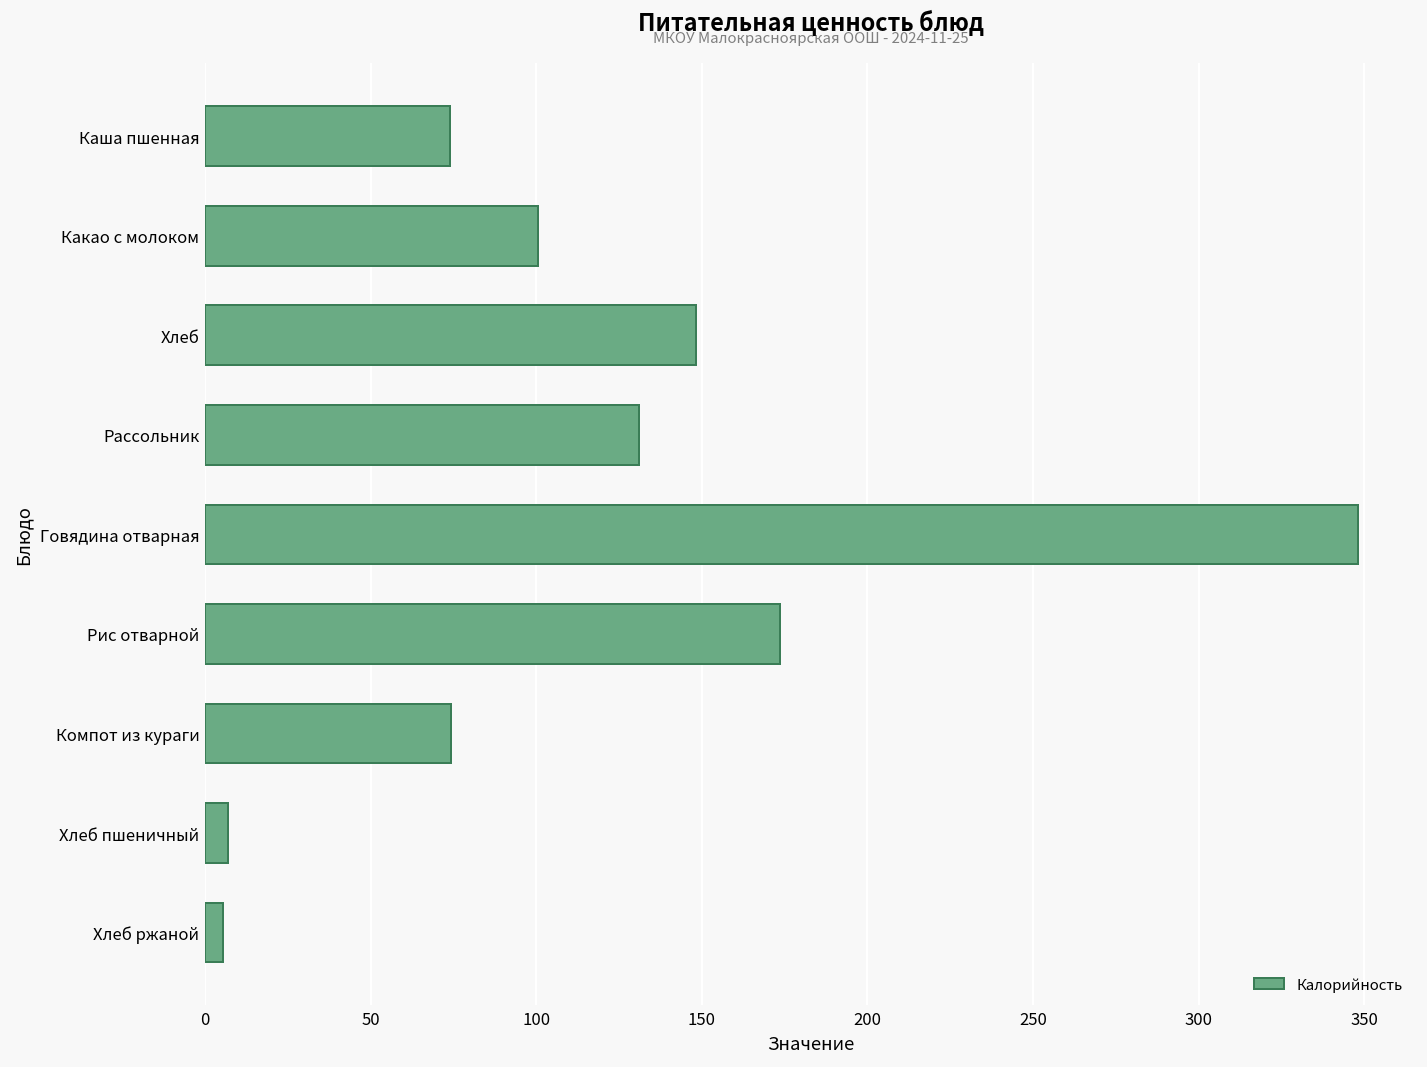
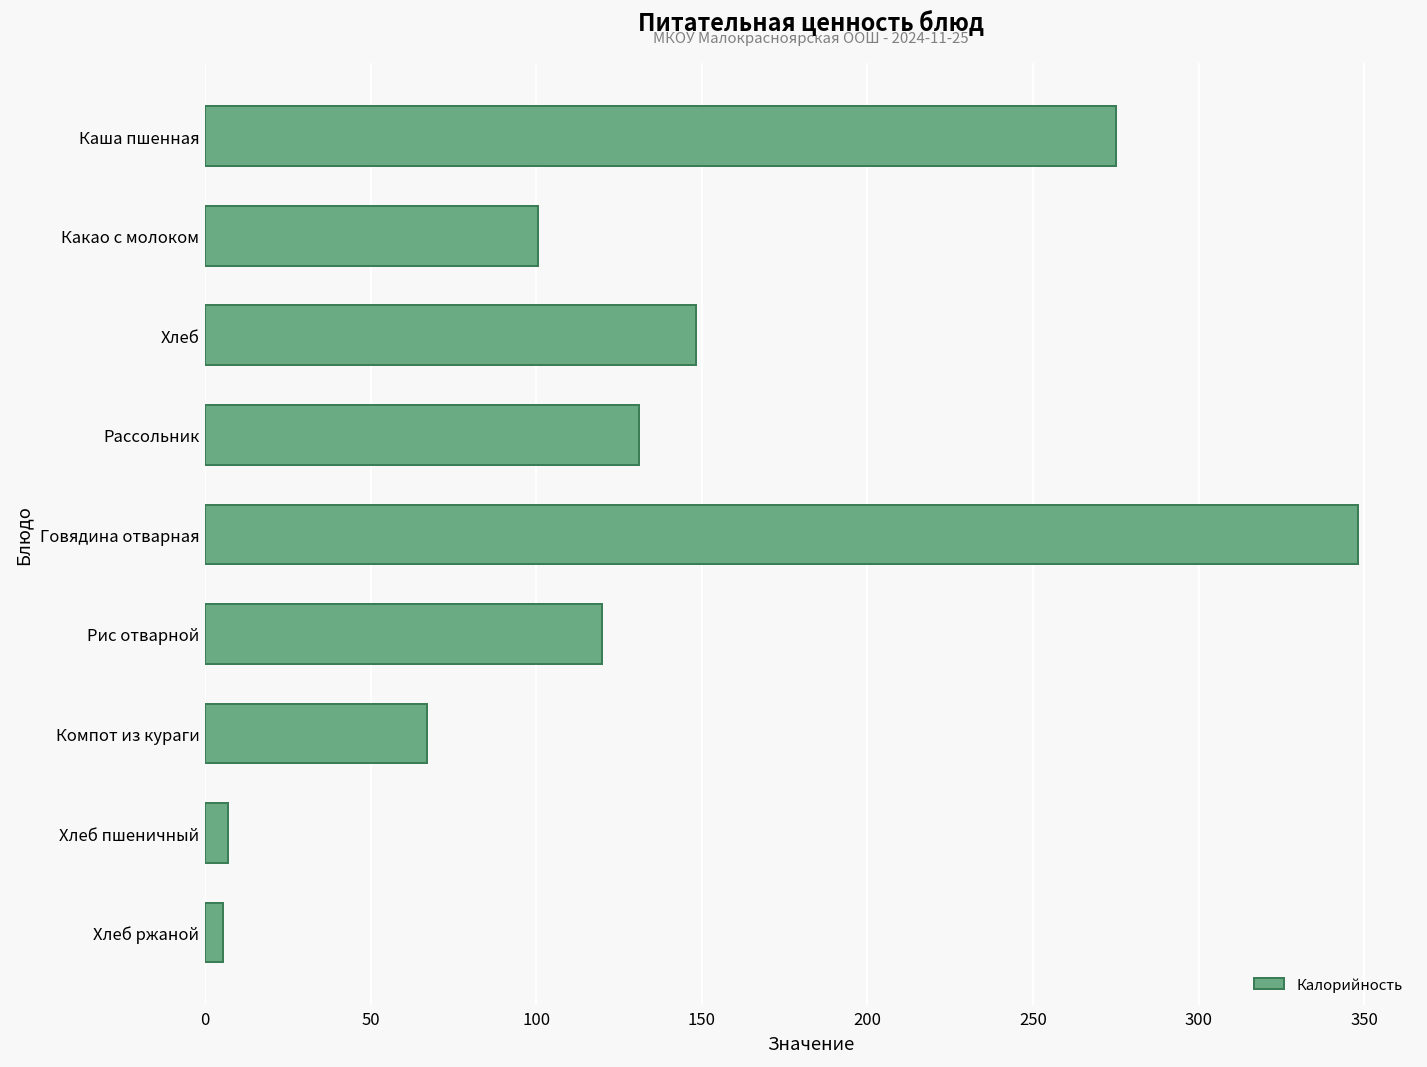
Каша пшенная: 74 -> 275
Рис отварной: 174 -> 120
Компот из кураги: 74 -> 67
